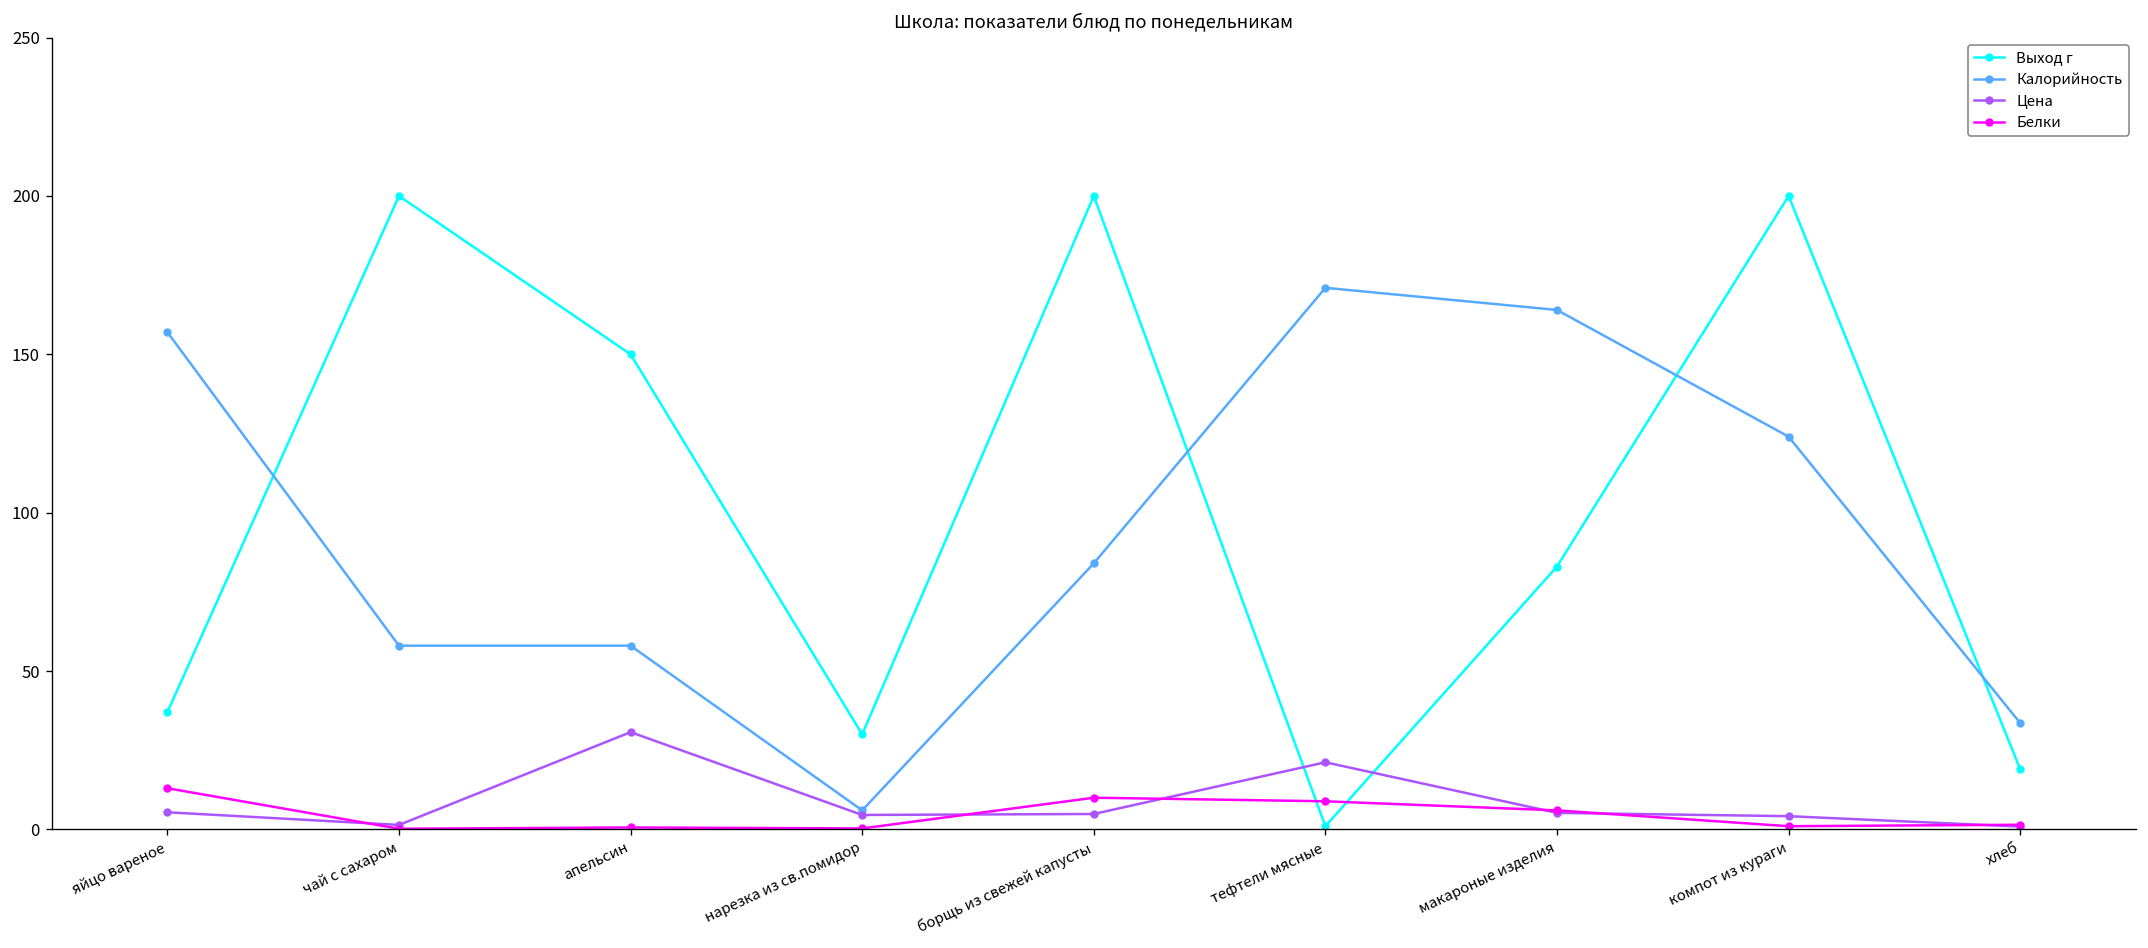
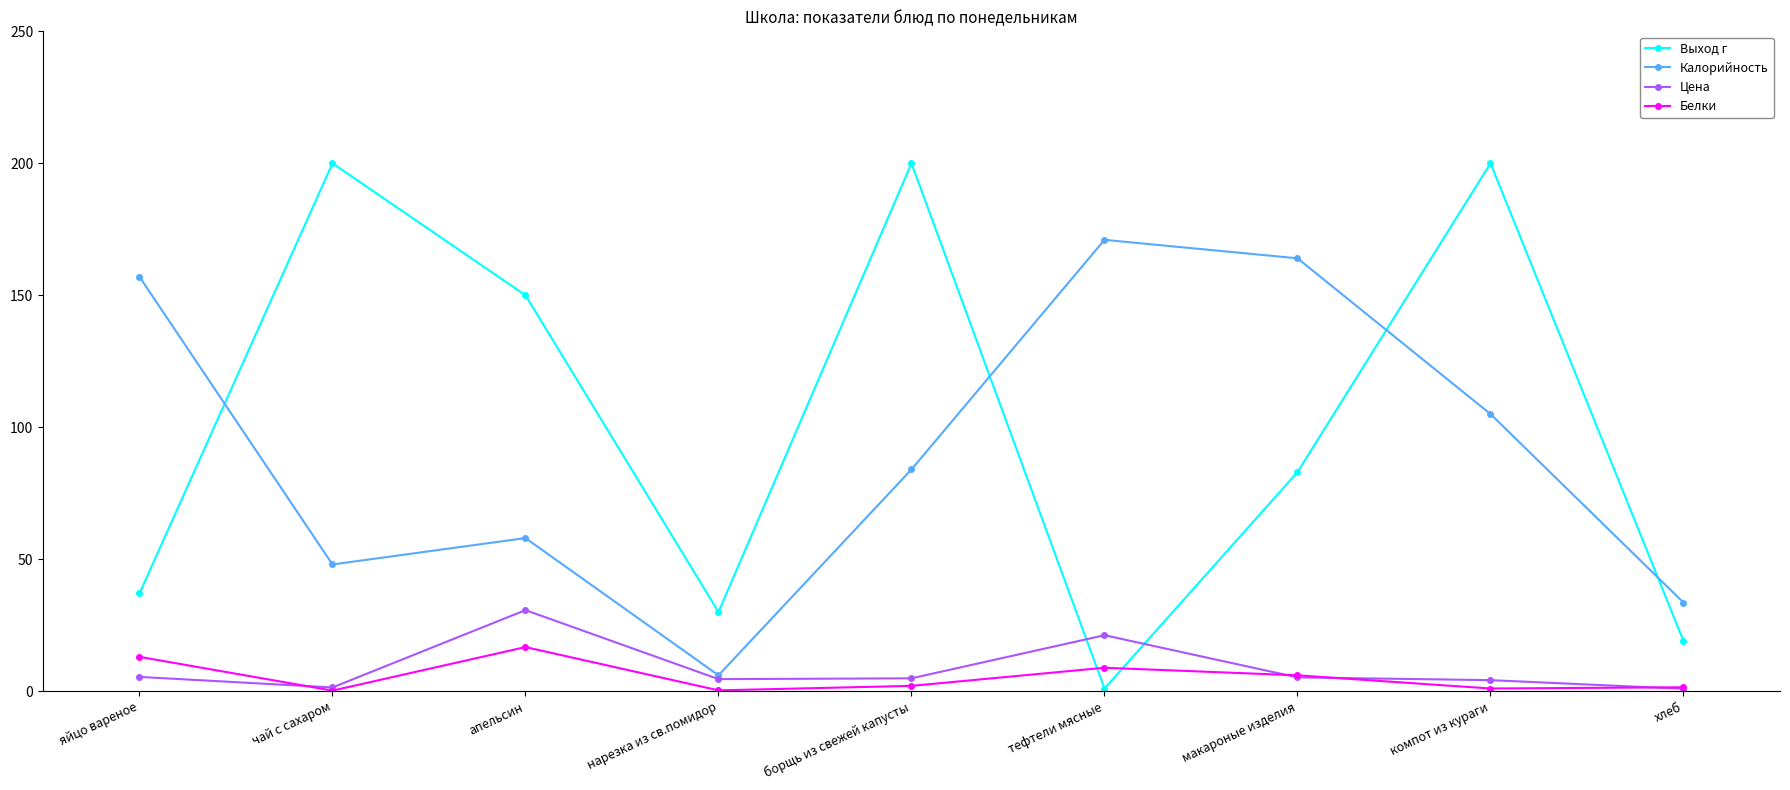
Калорийность, чай с сахаром: 58 -> 48
Белки, апельсин: 1 -> 17
Белки, борщь из свежей капусты: 10 -> 2
Калорийность, компот из кураги: 124 -> 105
